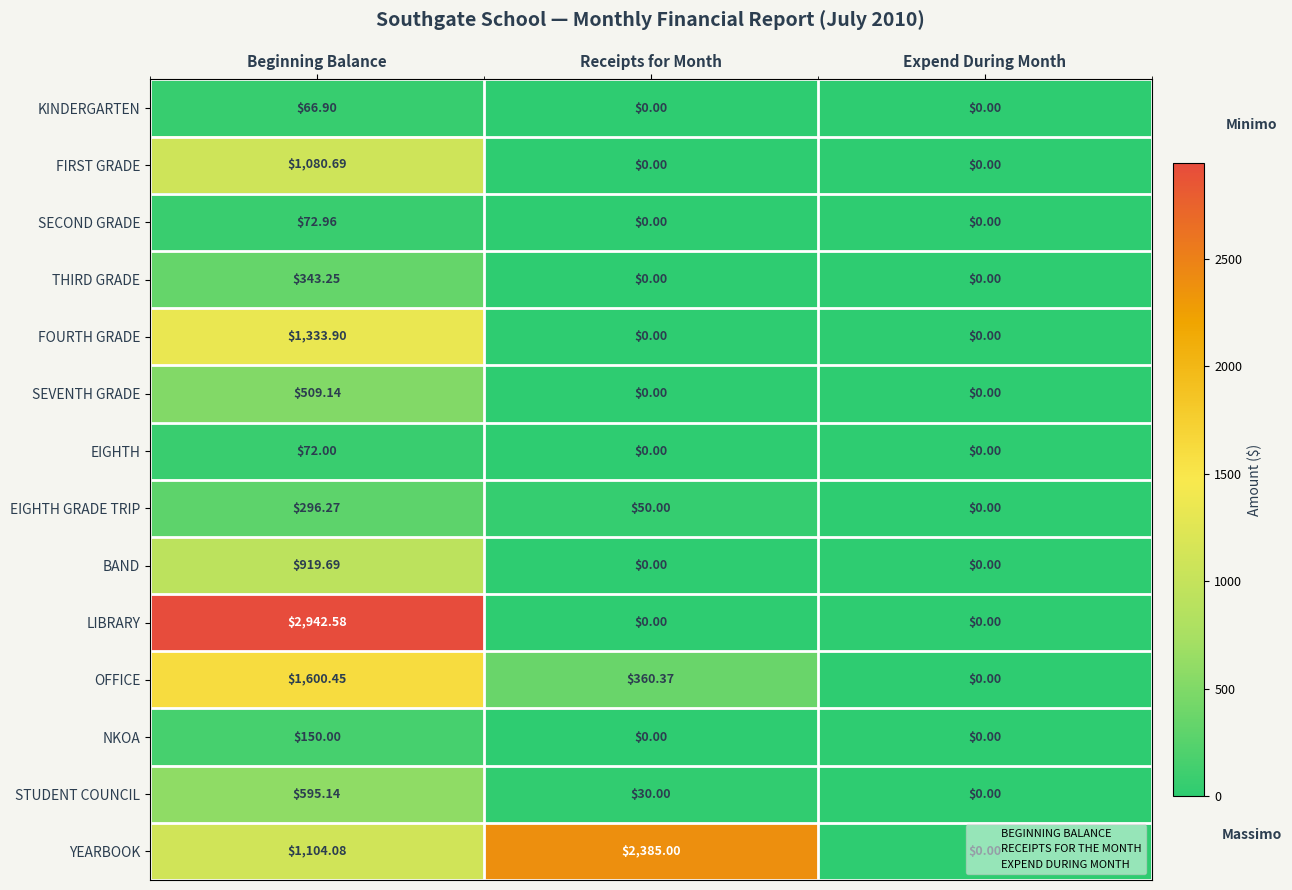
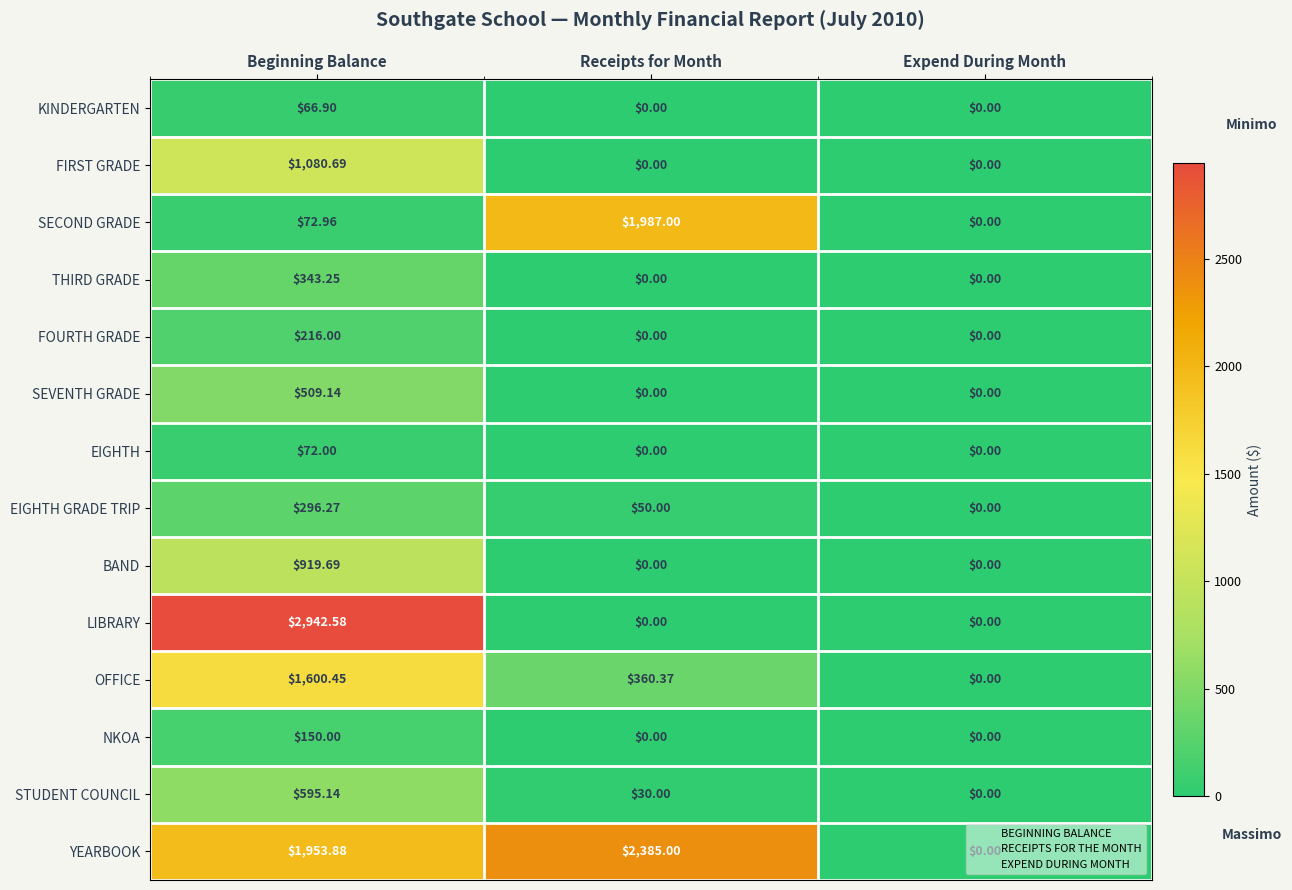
SECOND GRADE, Receipts for Month: $0.00 -> $1,987.00
FOURTH GRADE, Beginning Balance: $1,333.90 -> $216.00
YEARBOOK, Beginning Balance: $1,104.08 -> $1,953.88
